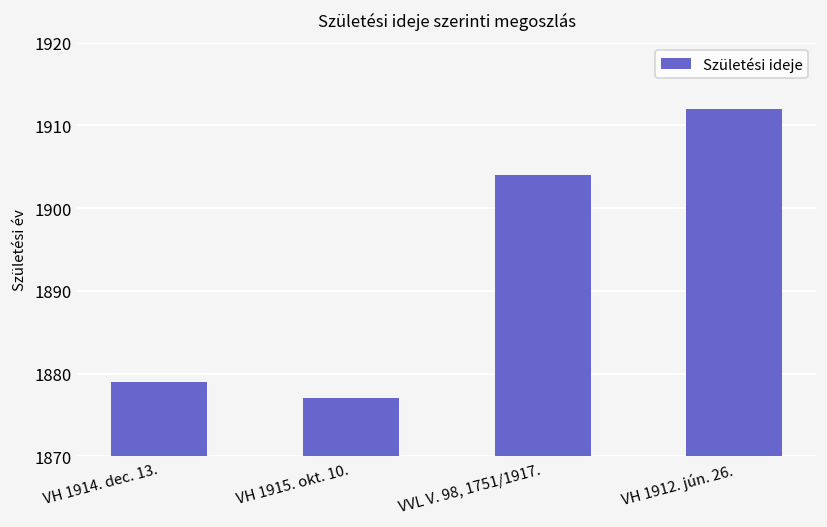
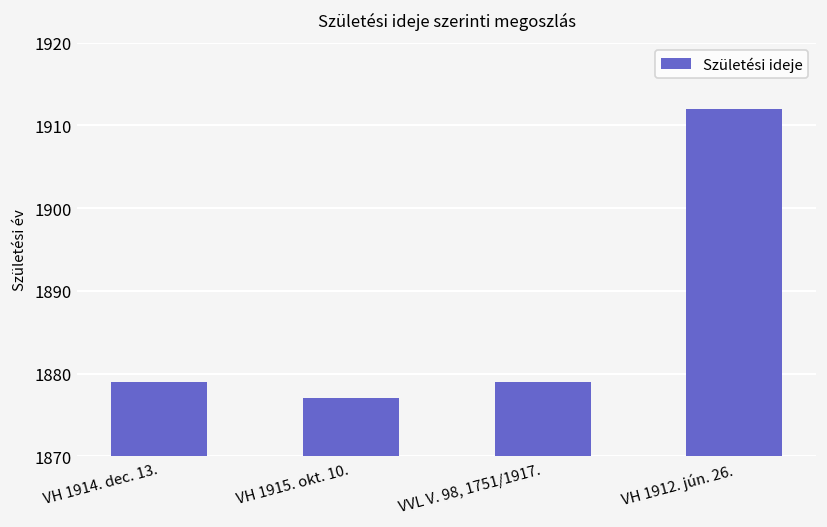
VVL V. 98, 1751/1917.: 1904 -> 1879
